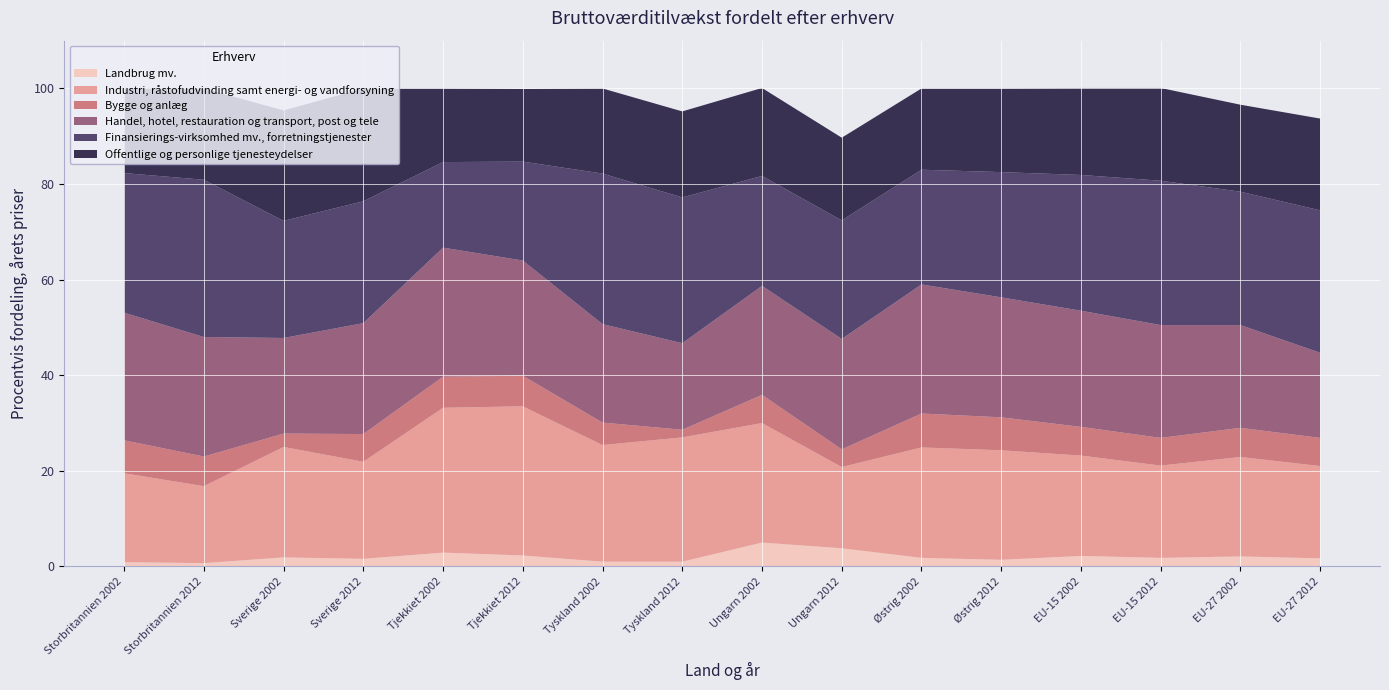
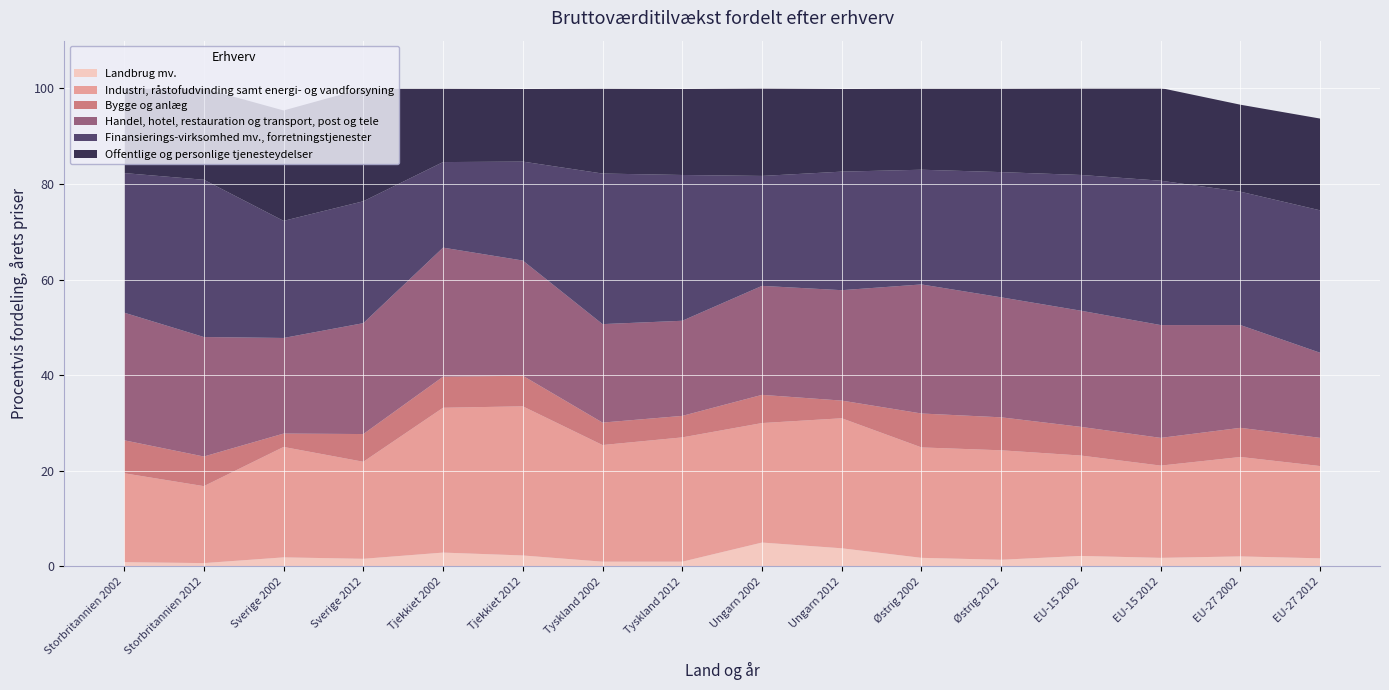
Bygge og anlæg, Tyskland 2012: 2 -> 5
Handel, hotel, restauration og transport, post og tele, Tyskland 2012: 18 -> 20
Industri, råstofudvinding samt energi- og vandforsyning, Ungarn 2012: 17 -> 27
